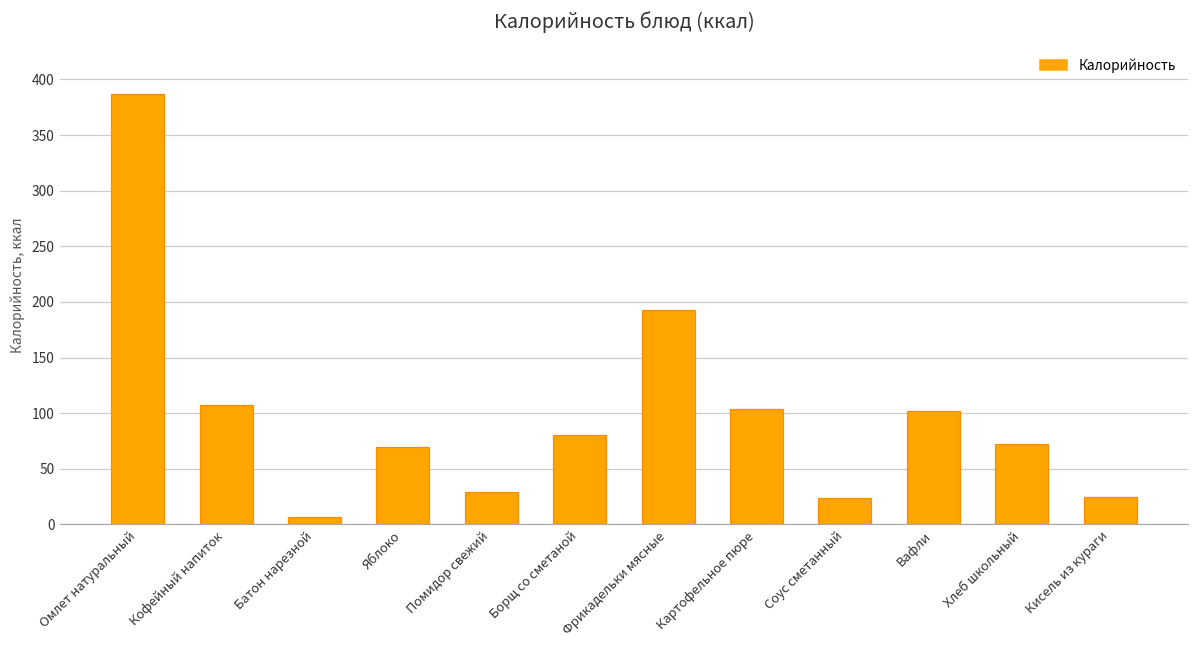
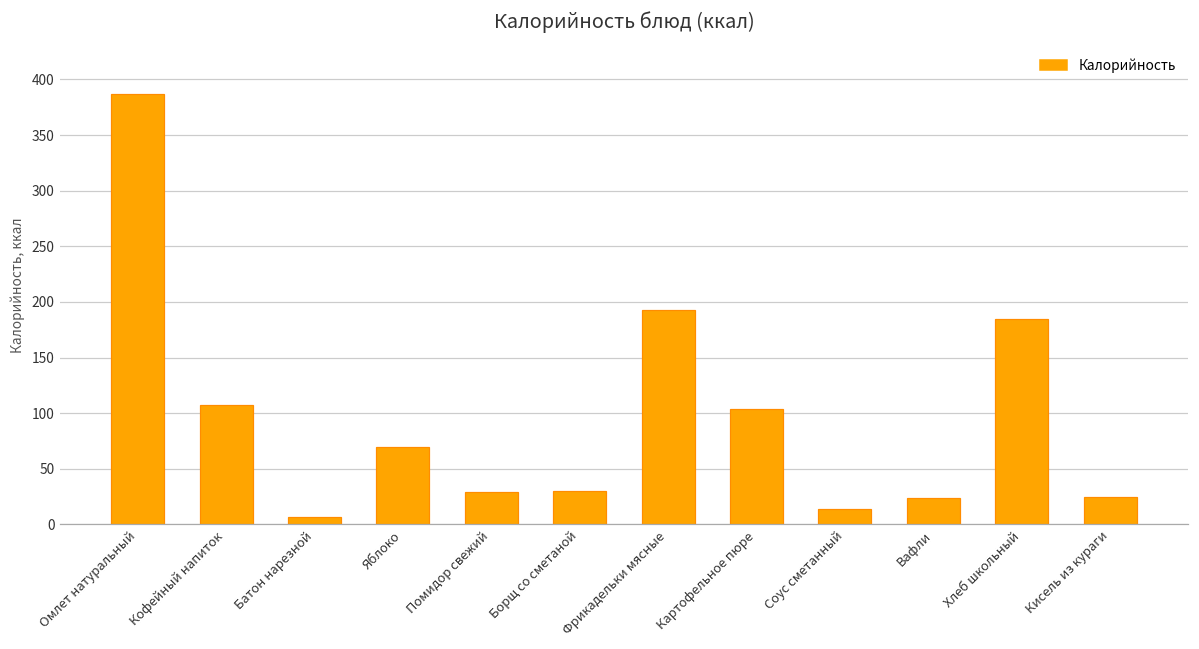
Борщ со сметаной: 80 -> 30
Соус сметанный: 24 -> 14
Вафли: 102 -> 24
Хлеб школьный: 72 -> 185
